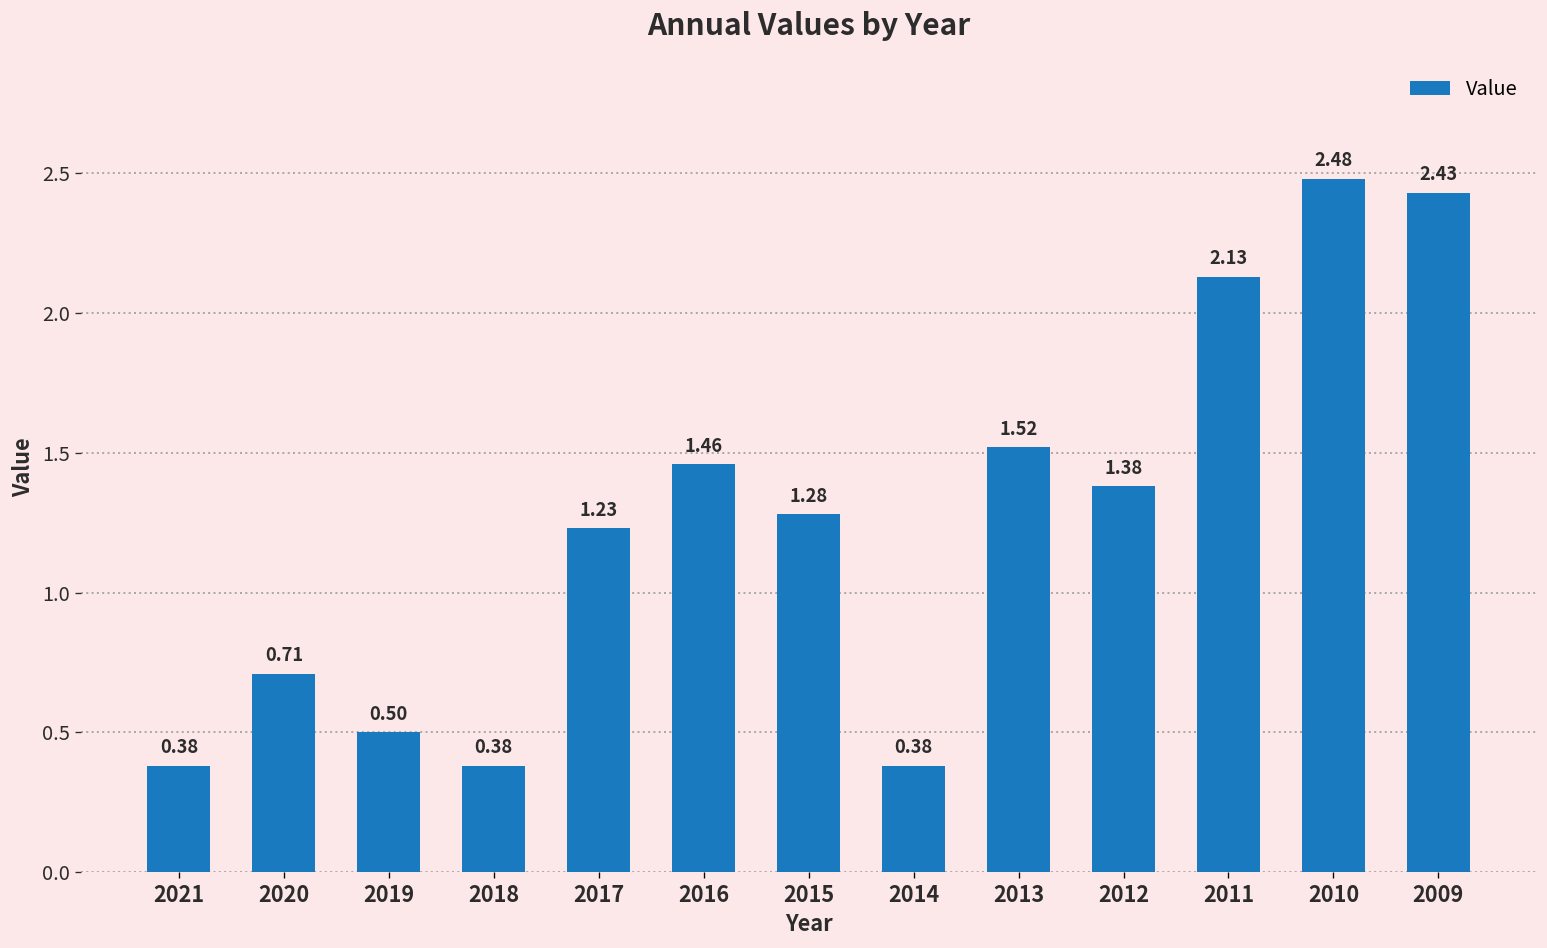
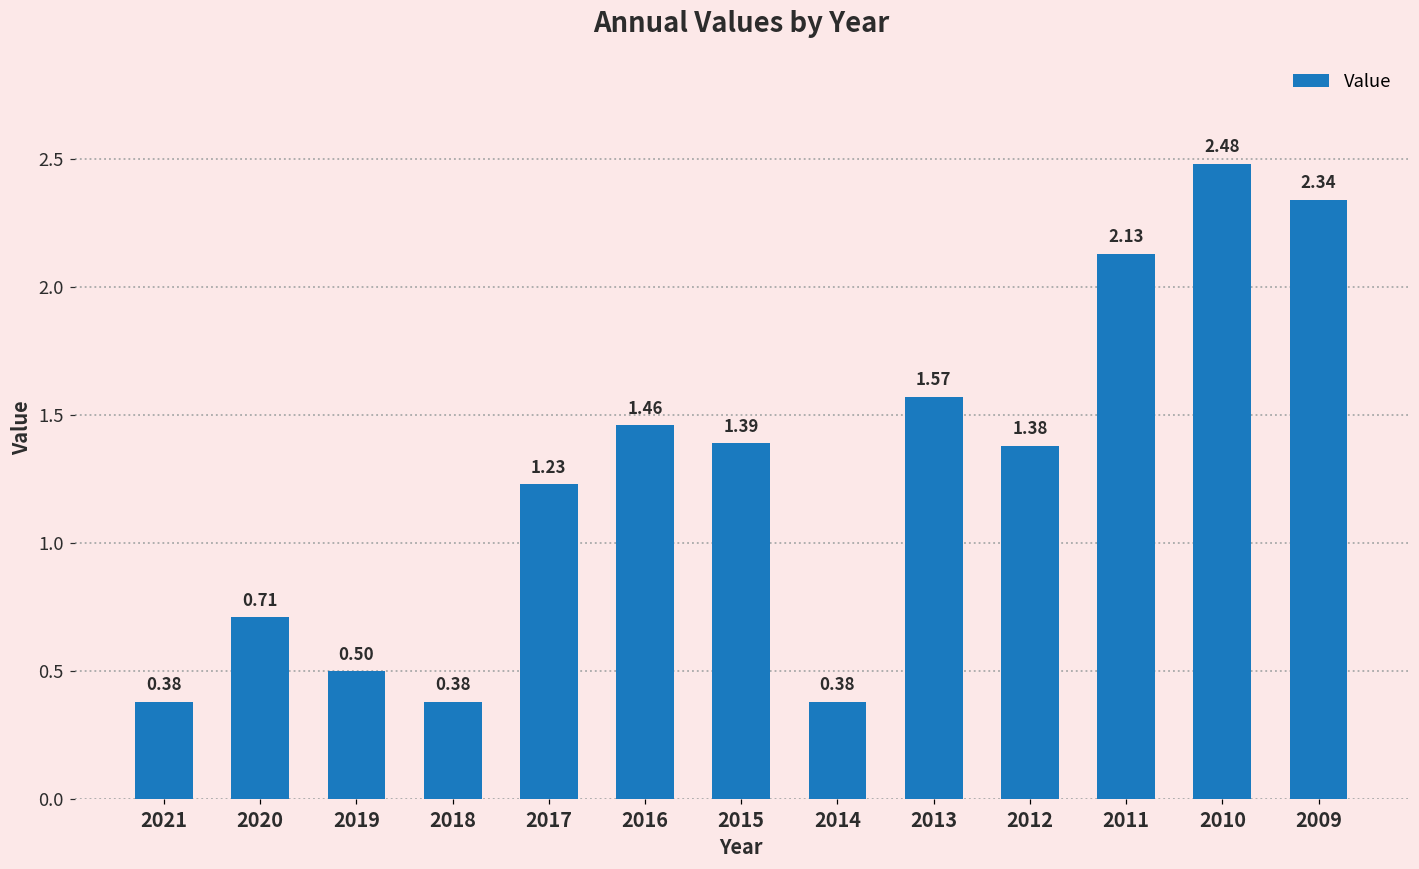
2015: 1.28 -> 1.39
2013: 1.52 -> 1.57
2009: 2.43 -> 2.34
